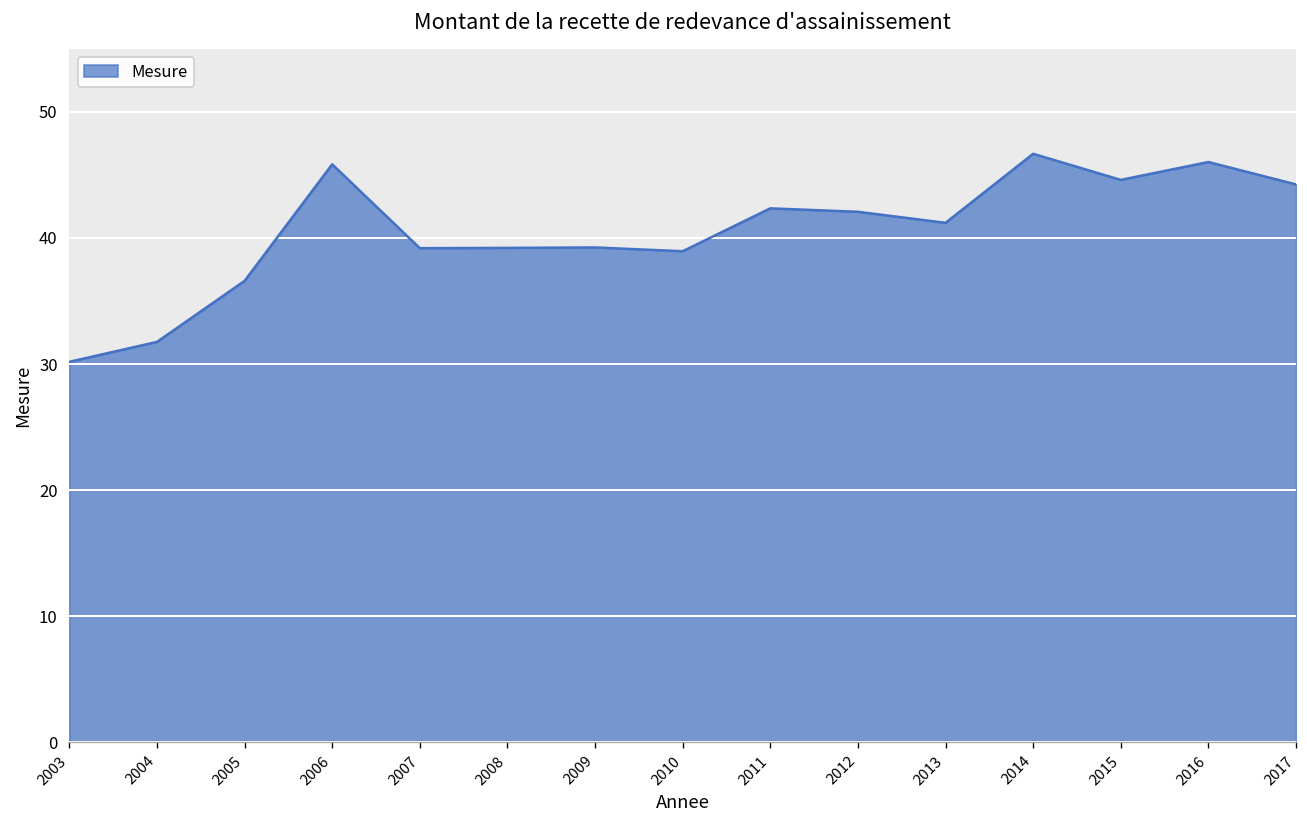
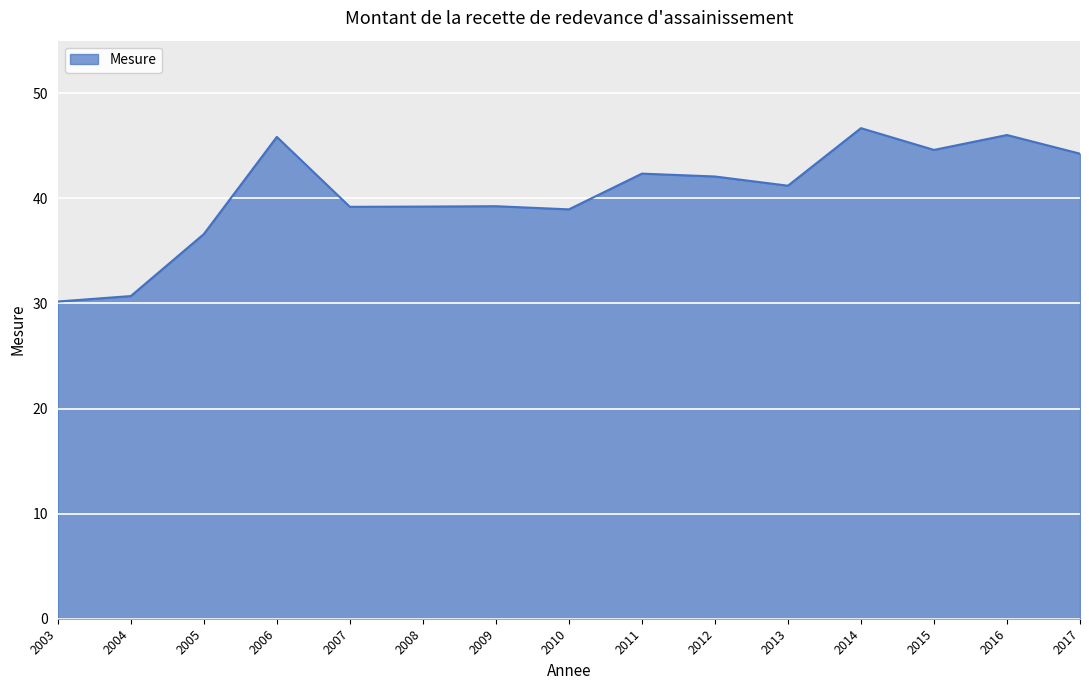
2004: 31.8 -> 30.7
